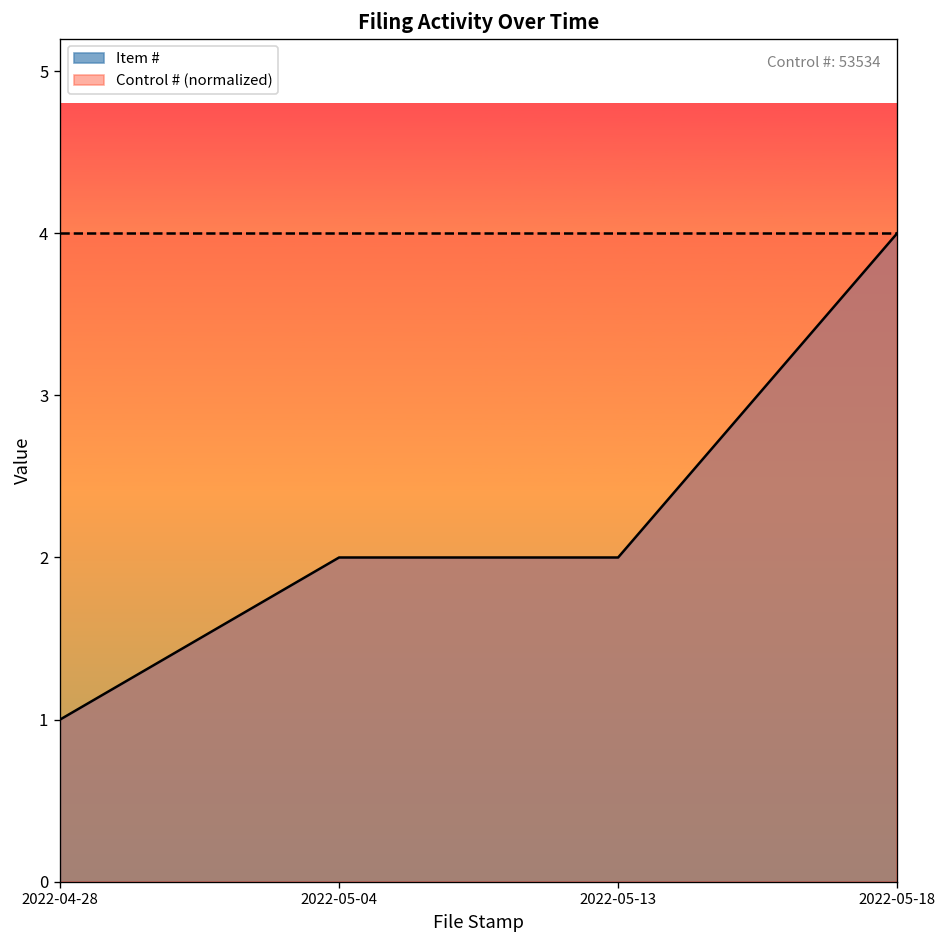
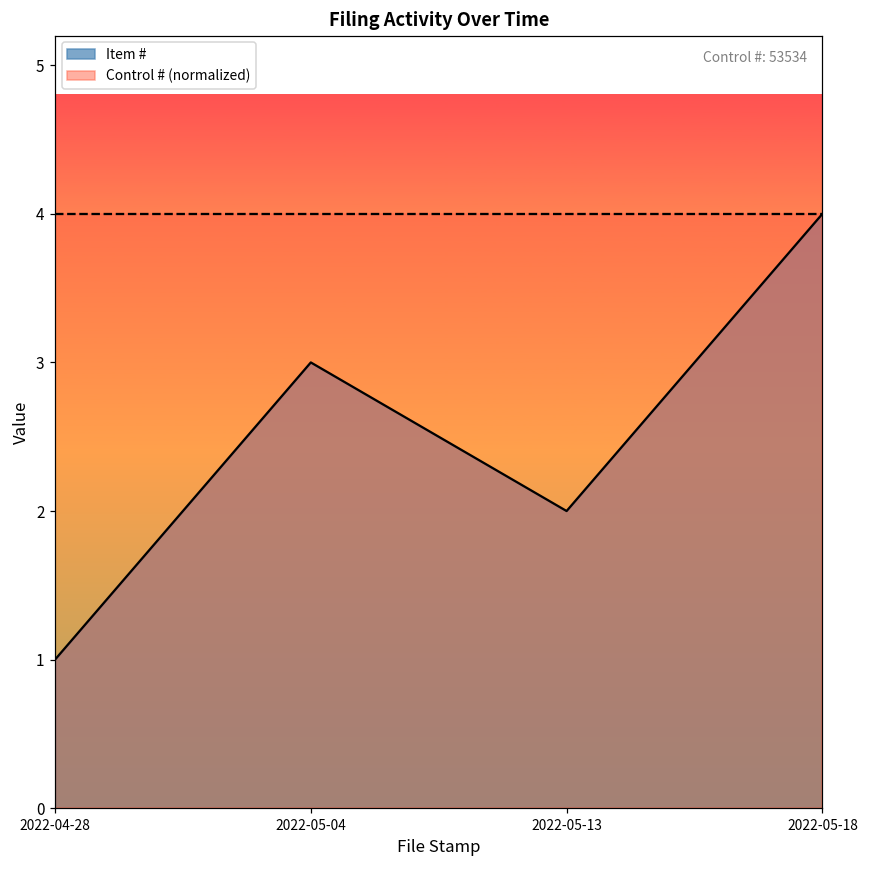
Item #, 2022-05-04: 2 -> 3
